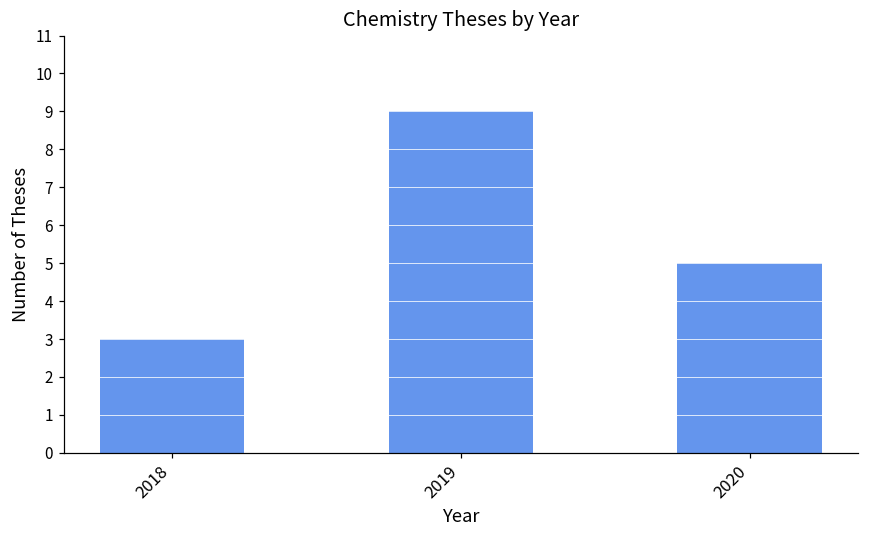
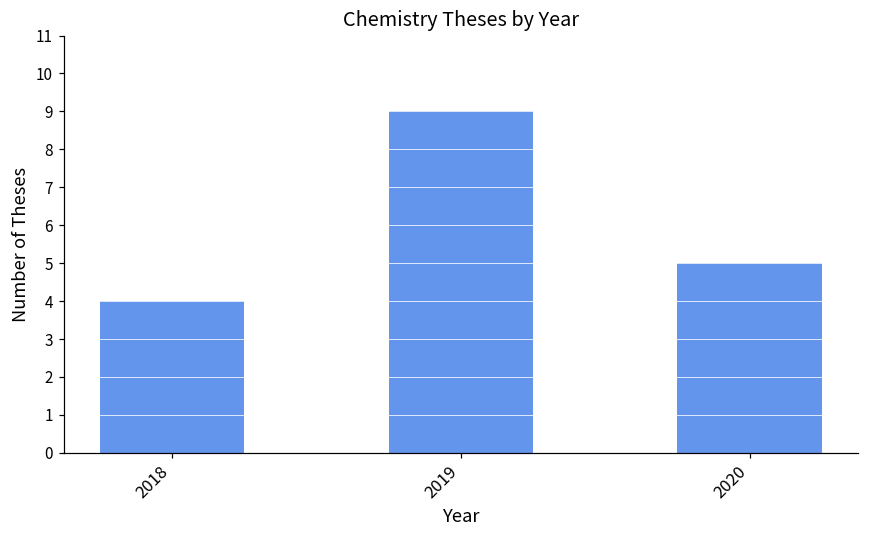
2018: 3 -> 4
